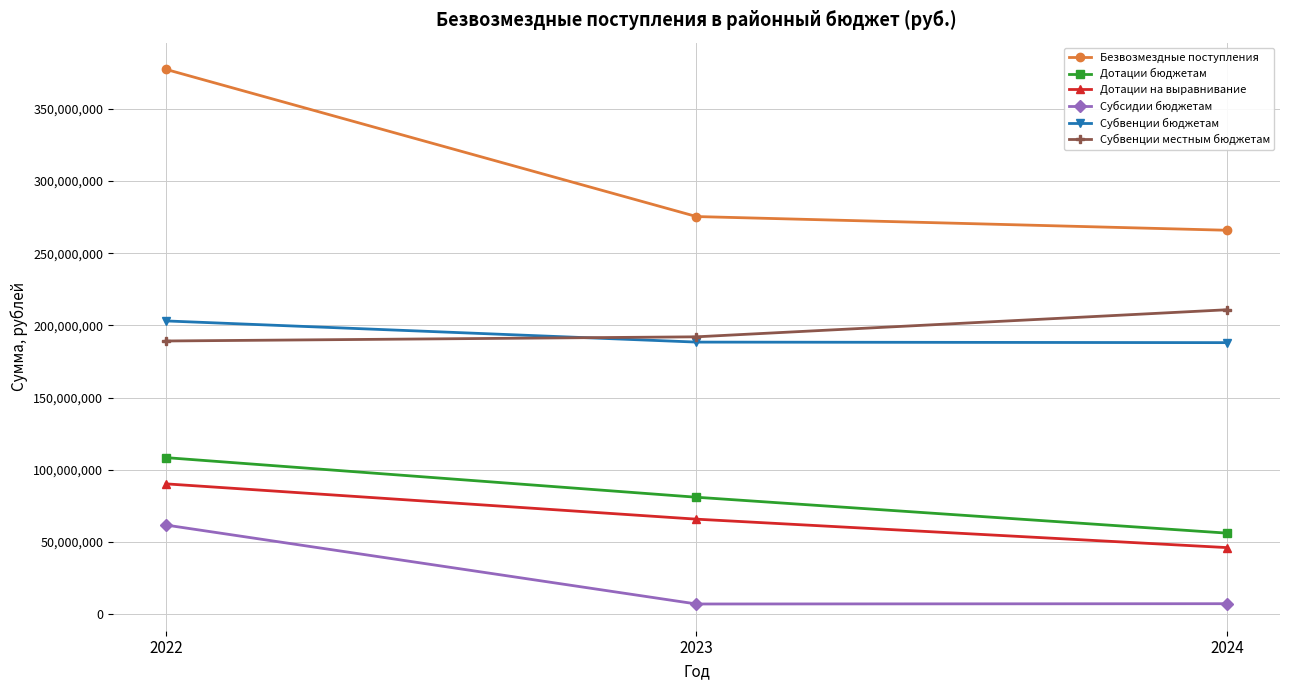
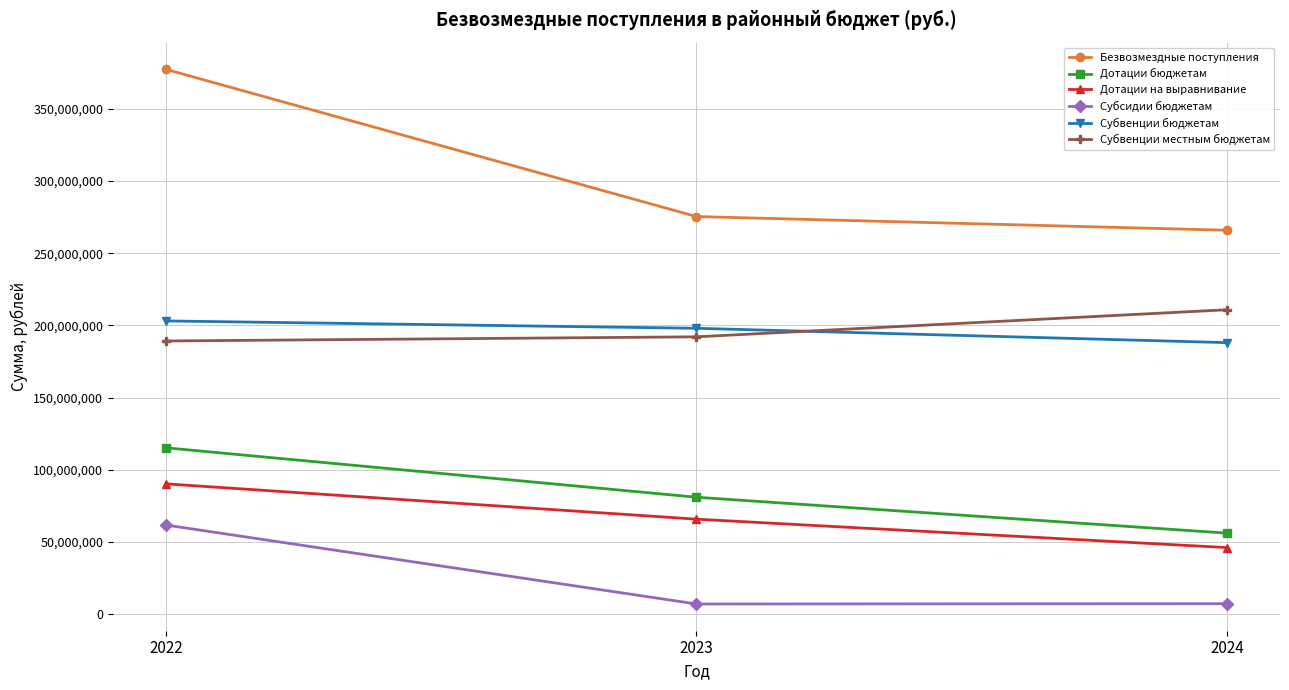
Дотации бюджетам, 2022: 108,000,000 -> 115,000,000
Субвенции бюджетам, 2023: 188,000,000 -> 198,000,000
